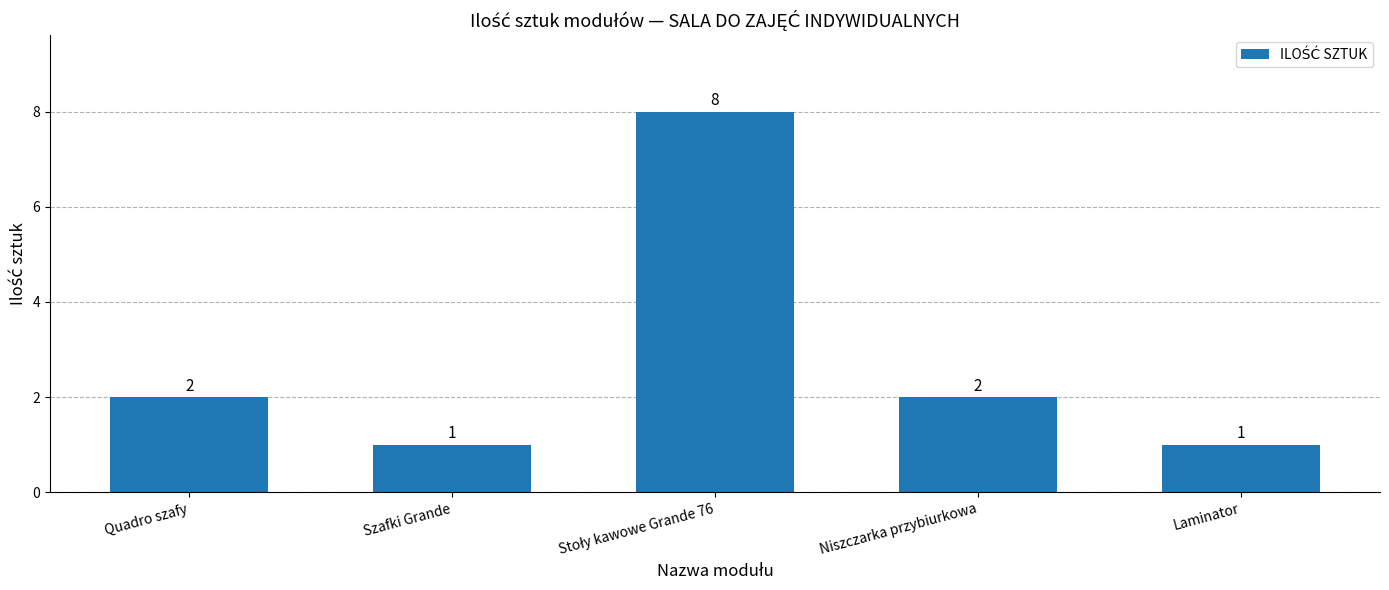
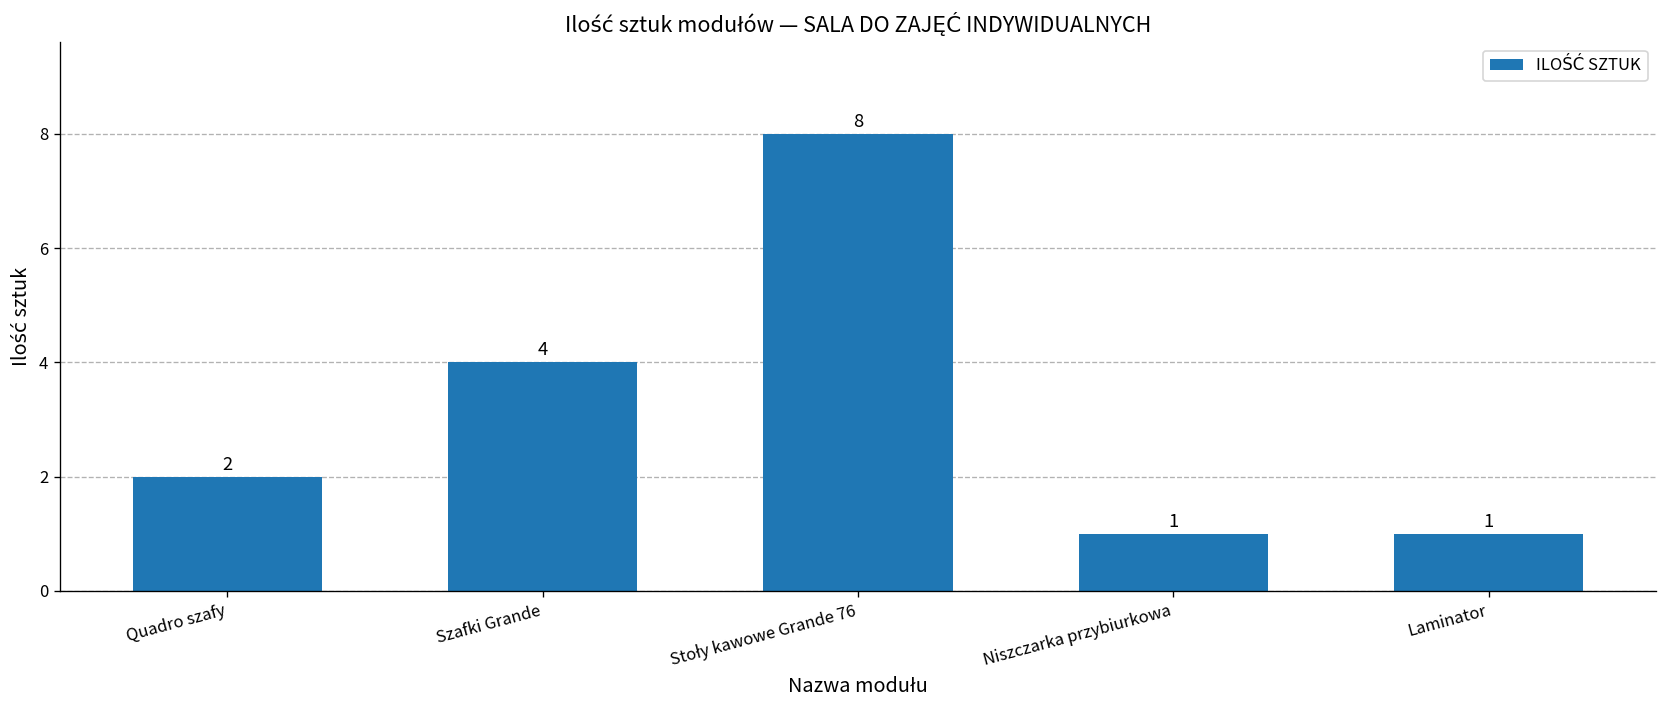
Szafki Grande: 1 -> 4
Niszczarka przybiurkowa: 2 -> 1
